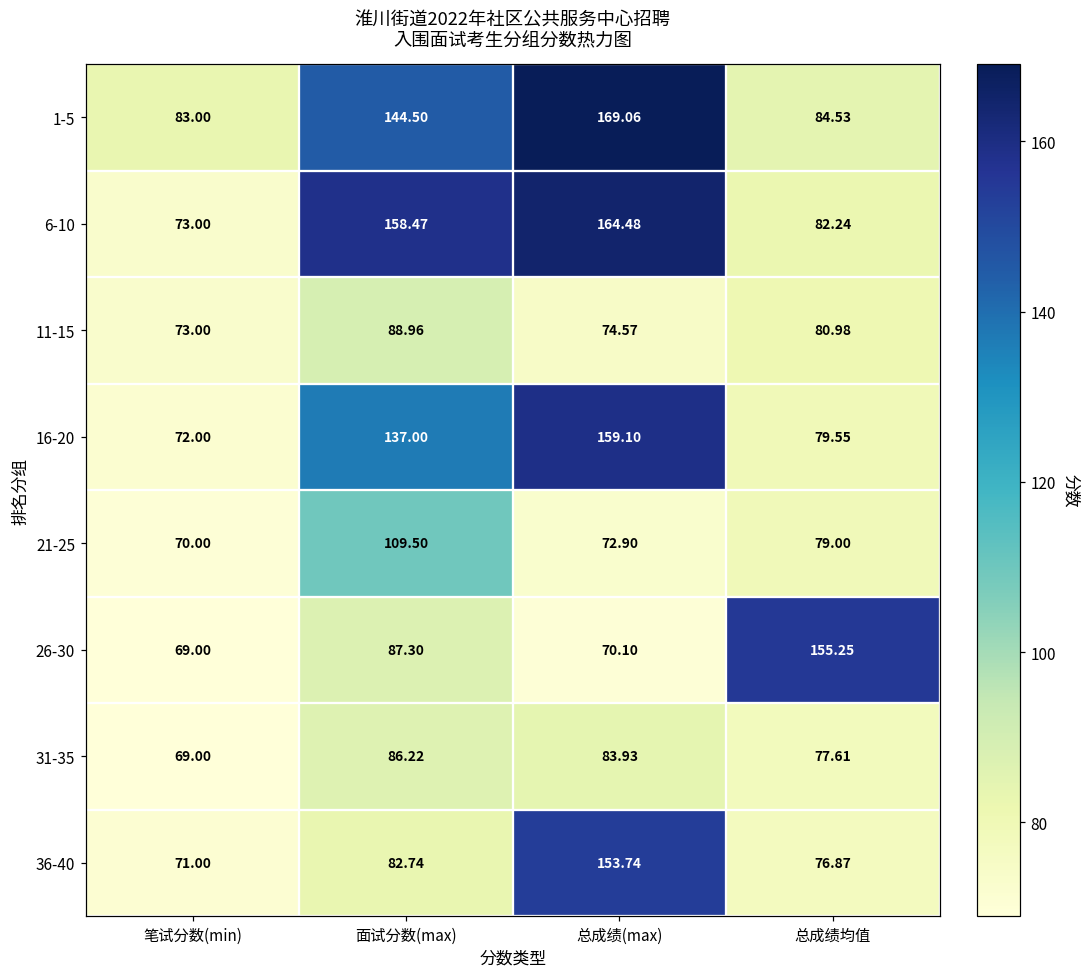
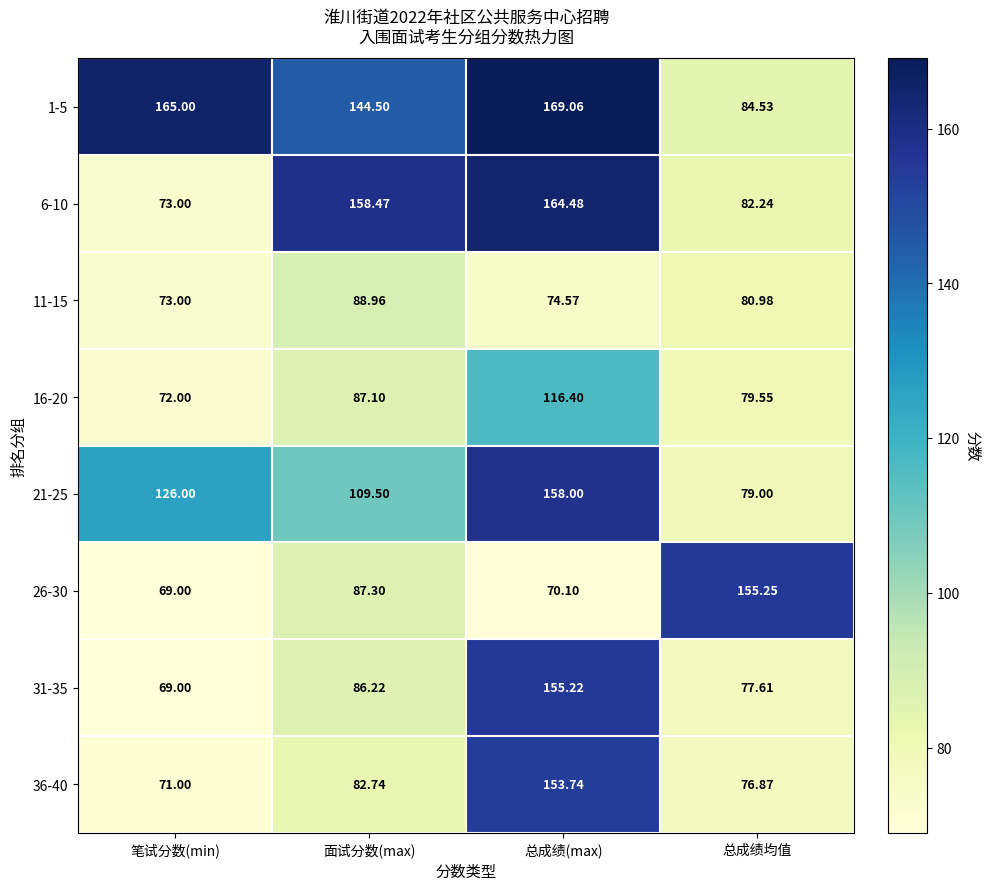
1-5, 笔试分数(min): 83.00 -> 165.00
16-20, 面试分数(max): 137.00 -> 87.10
16-20, 总成绩(max): 159.10 -> 116.40
21-25, 笔试分数(min): 70.00 -> 126.00
21-25, 总成绩(max): 72.90 -> 158.00
31-35, 总成绩(max): 83.93 -> 155.22
